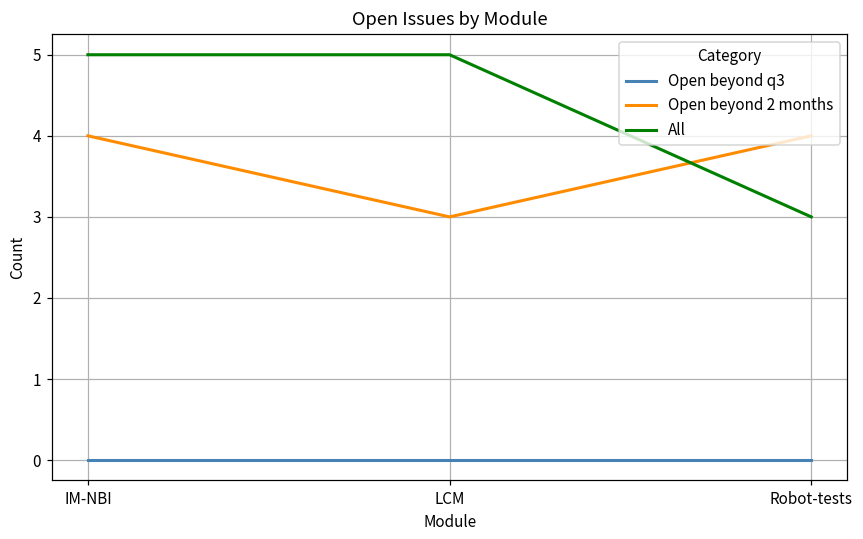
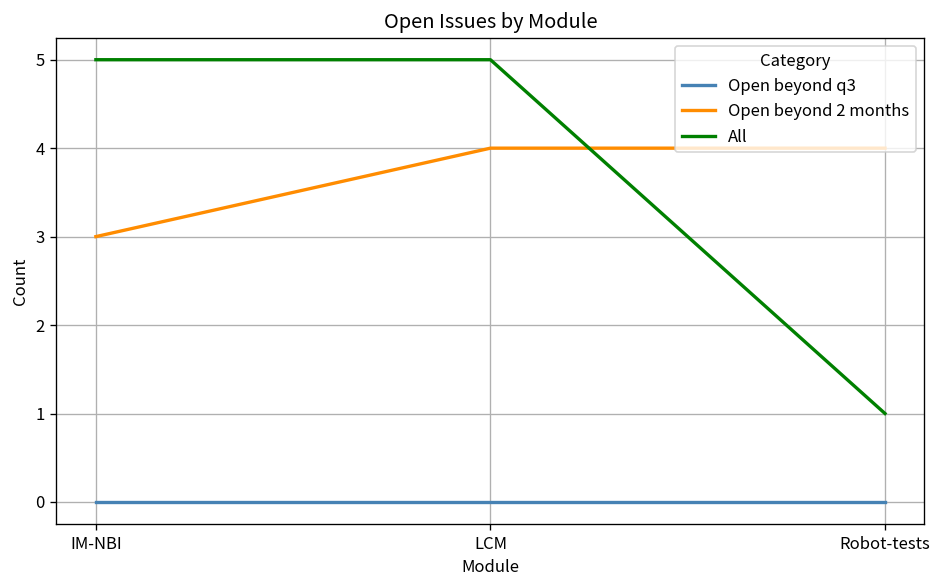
Open beyond 2 months, IM-NBI: 4 -> 3
Open beyond 2 months, LCM: 3 -> 4
All, Robot-tests: 3 -> 1
